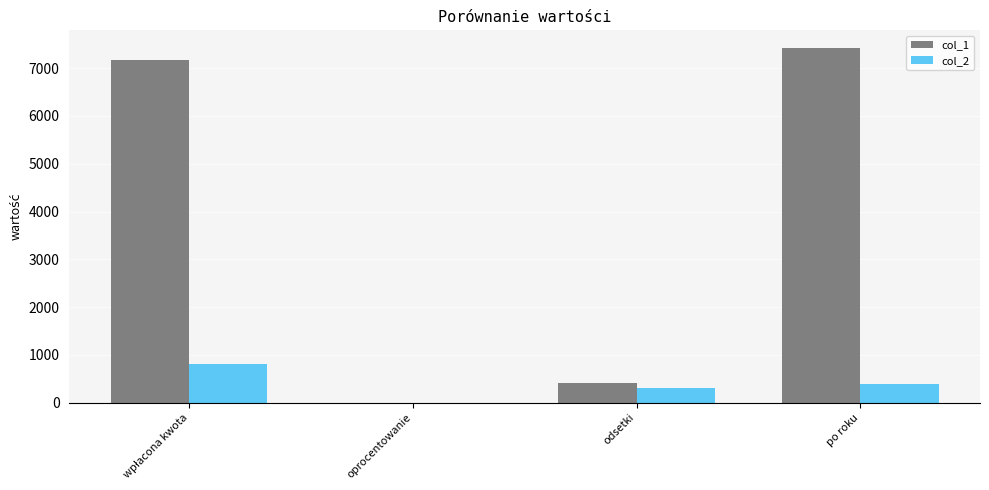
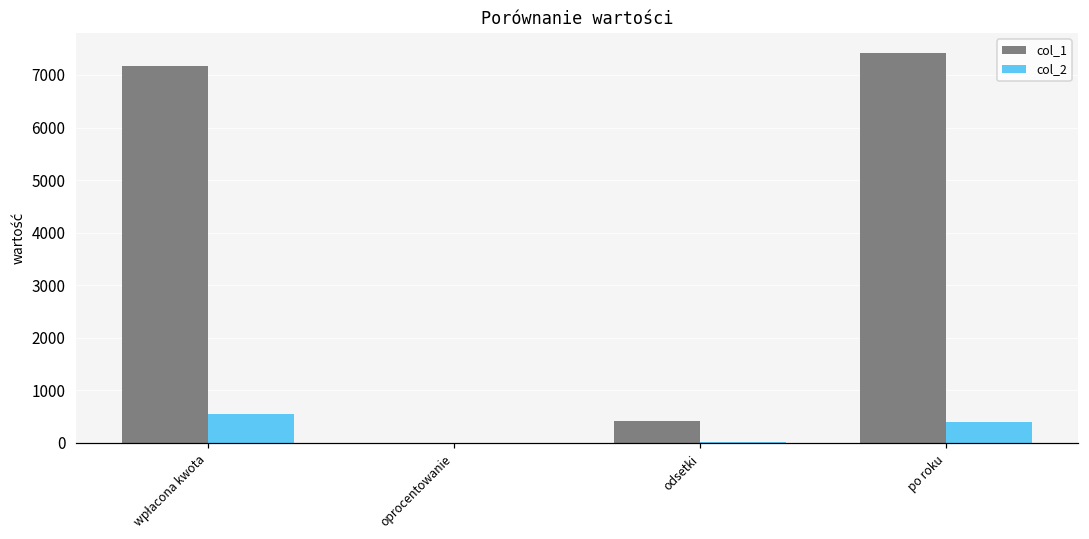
col_2, wpłacona kwota: 800 -> 600
col_2, odsetki: 300 -> 0
